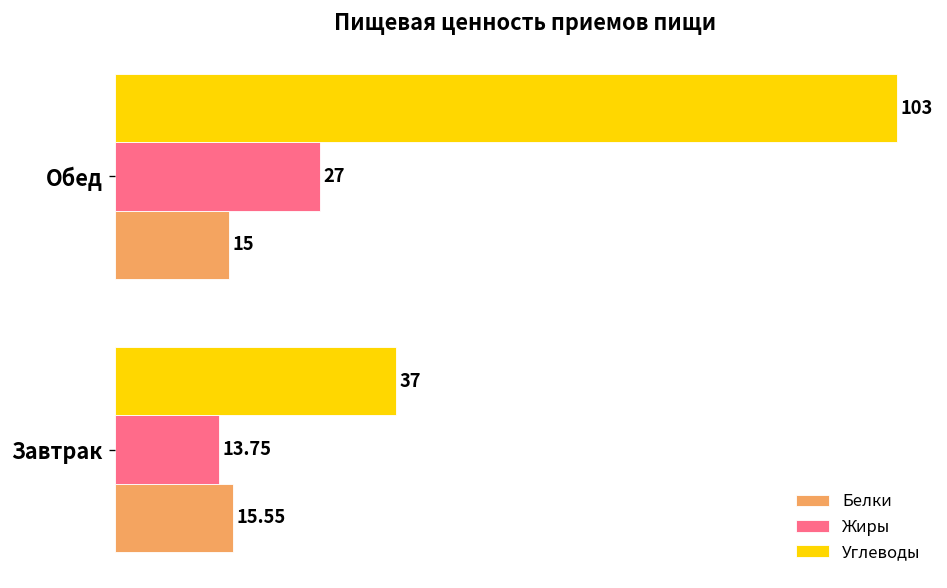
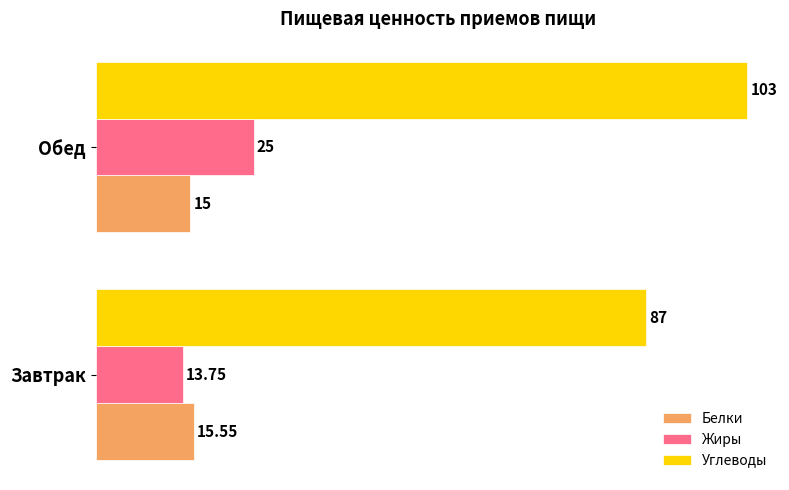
Жиры, Обед: 27 -> 25
Углеводы, Завтрак: 37 -> 87
